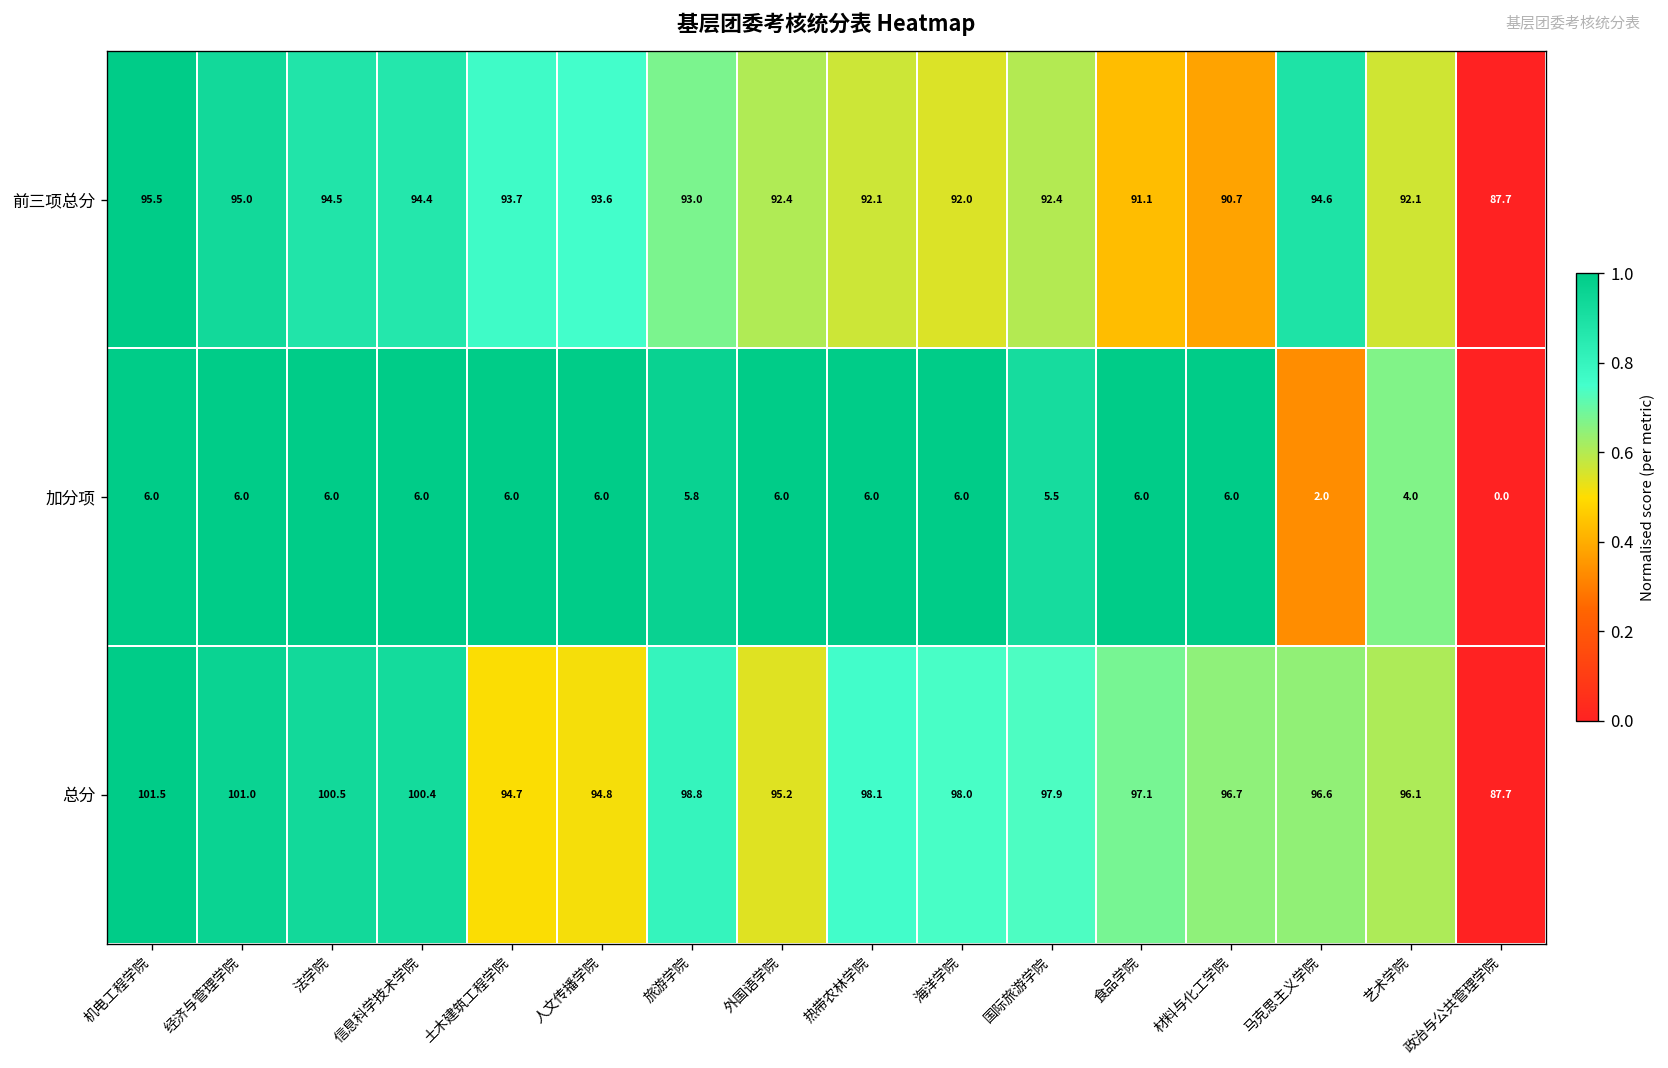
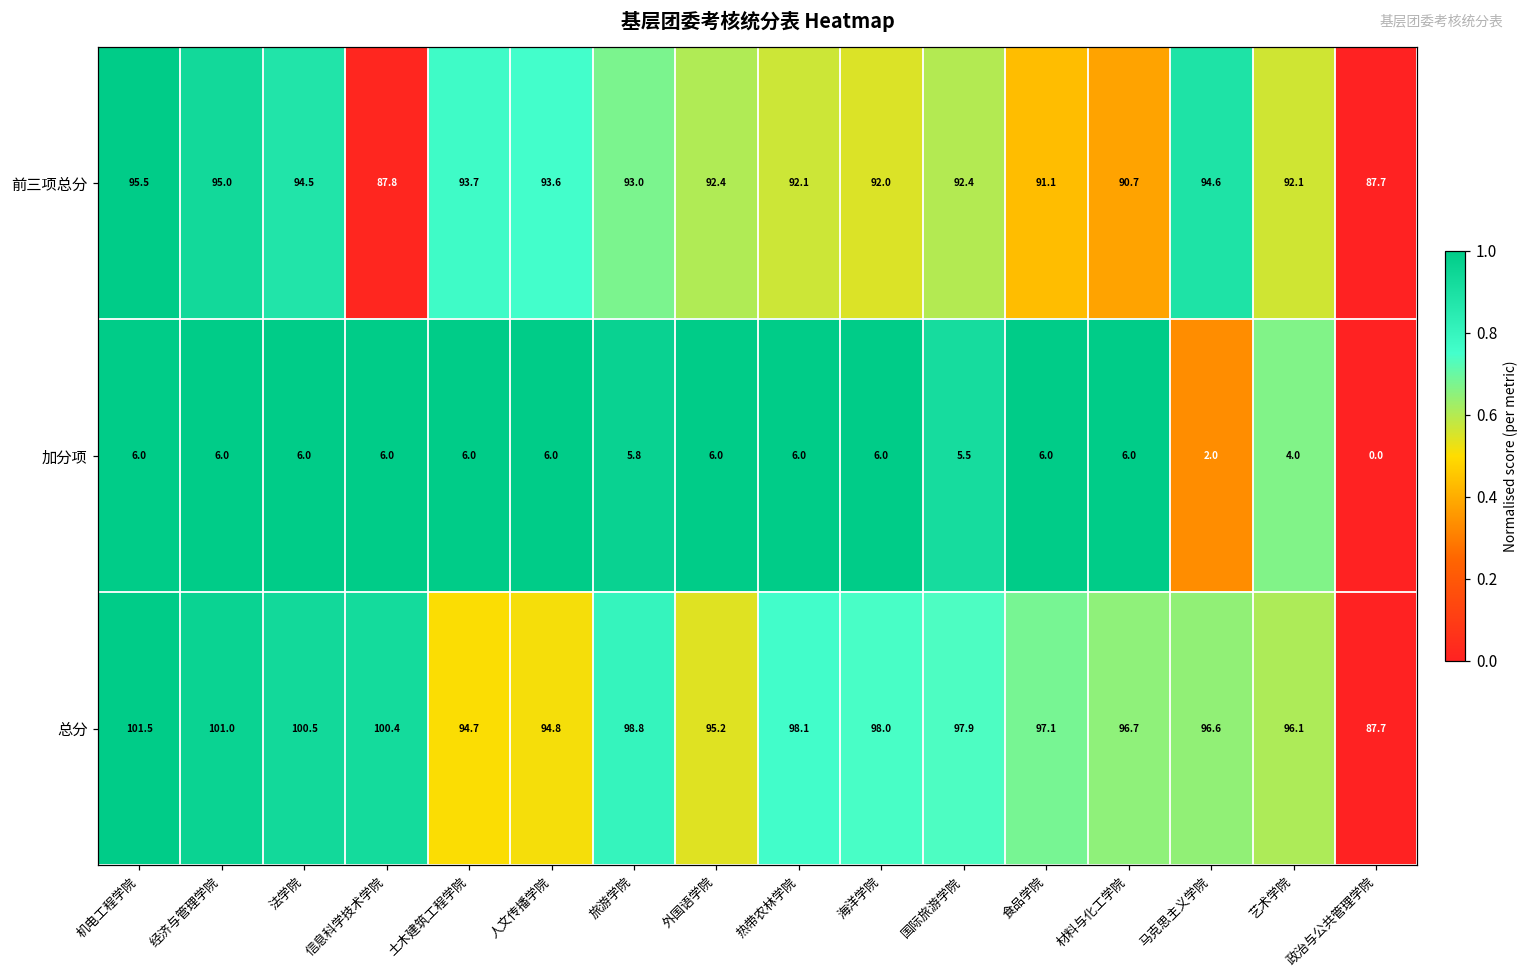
前三项总分, 信息科学技术学院: 94.4 -> 87.8
